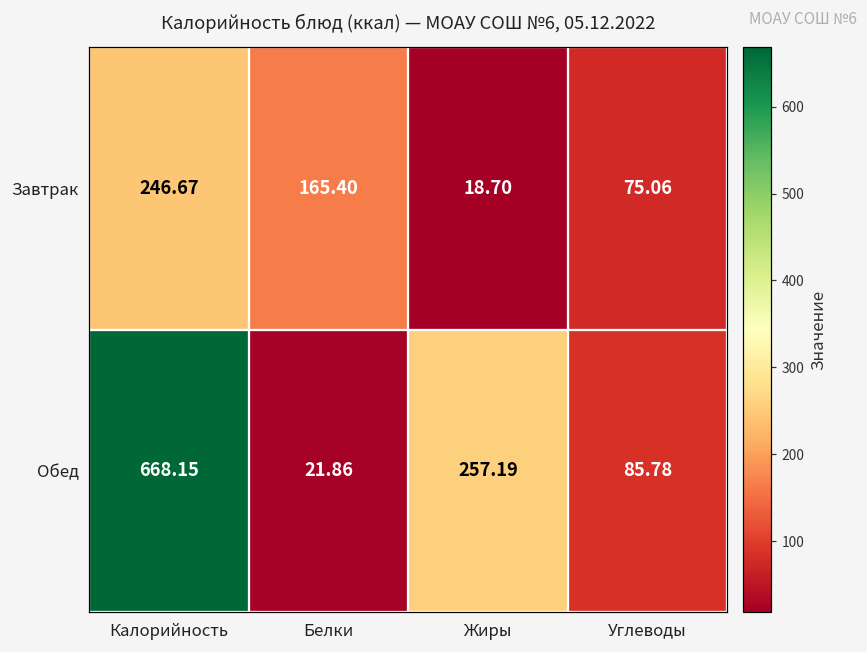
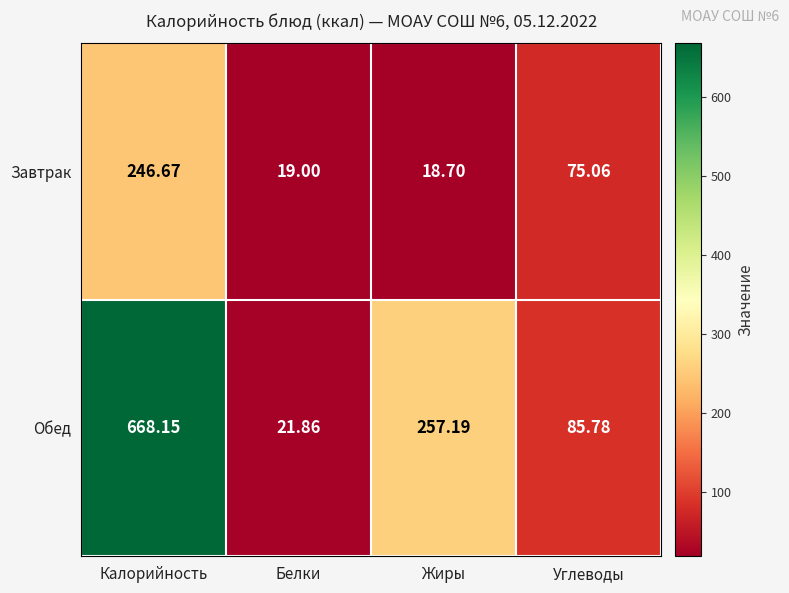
Завтрак, Белки: 165.40 -> 19.00
